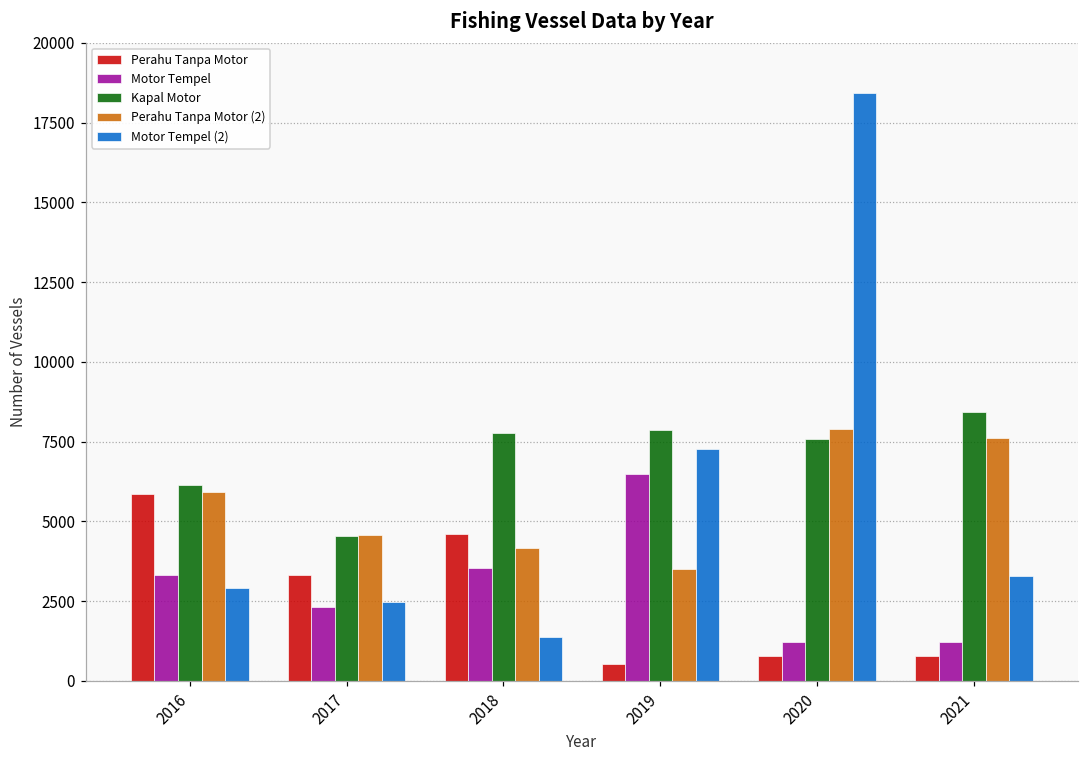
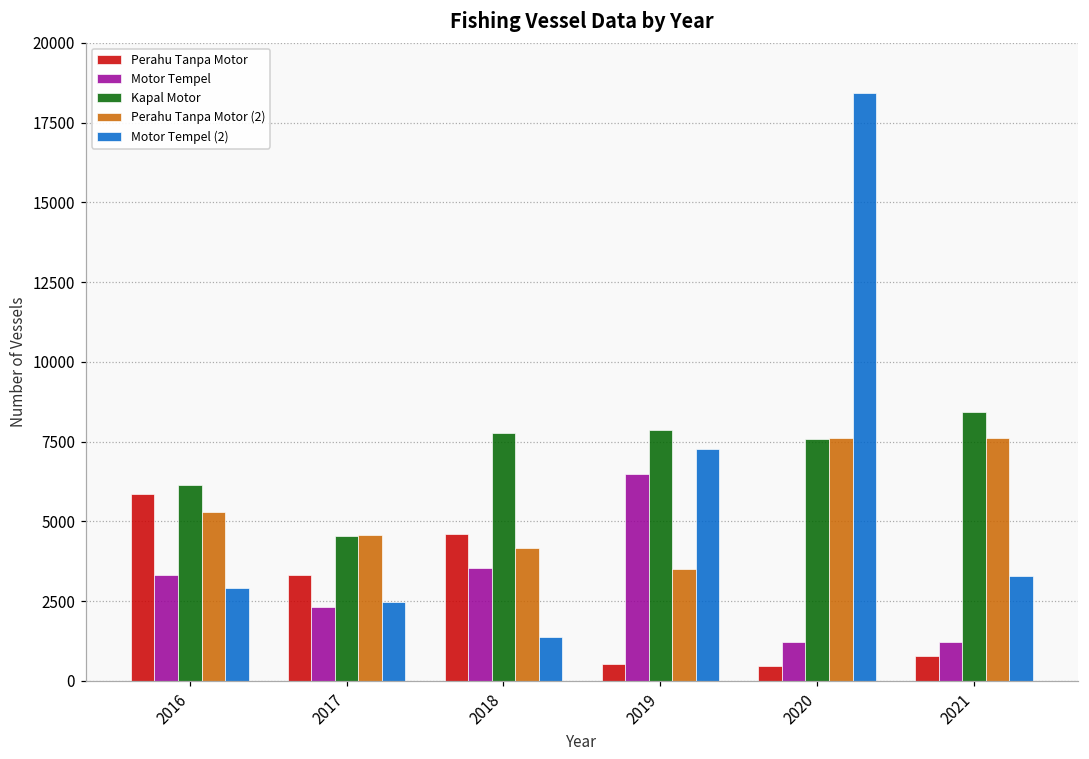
Perahu Tanpa Motor (2), 2016: 5900 -> 5300
Perahu Tanpa Motor, 2020: 800 -> 500
Perahu Tanpa Motor (2), 2020: 7900 -> 7600
